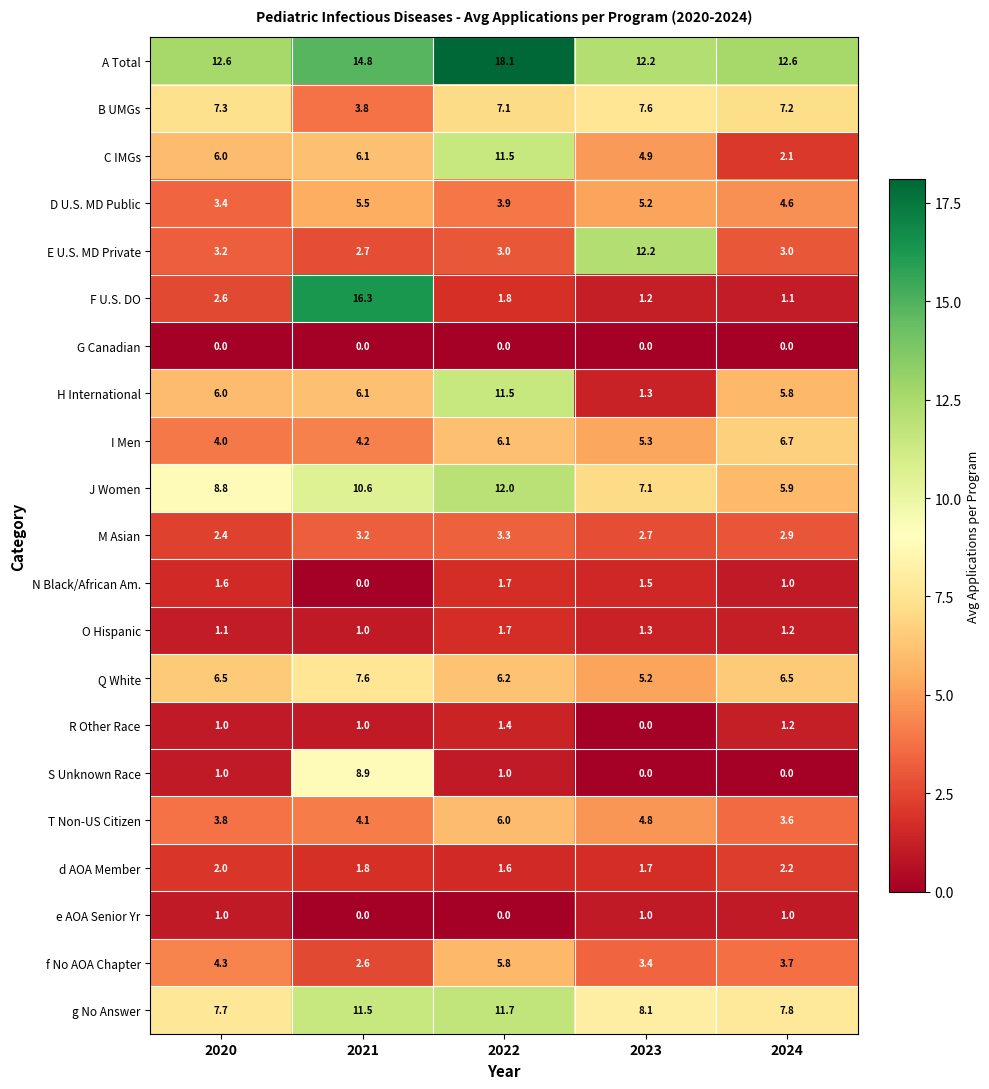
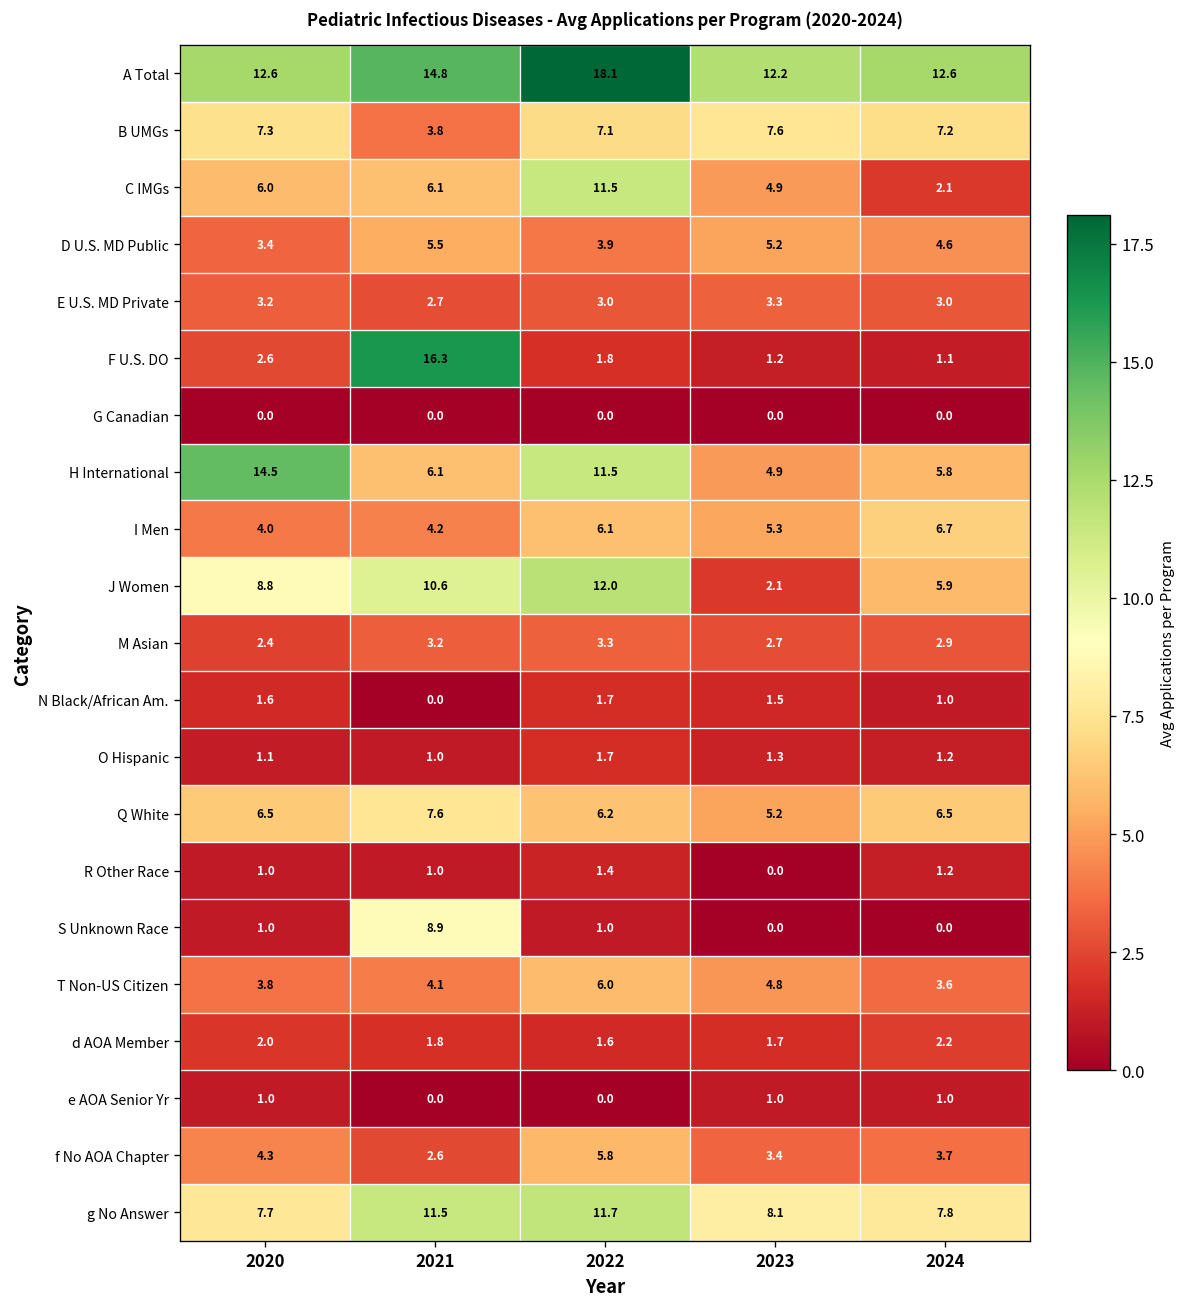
E U.S. MD Private, 2023: 12.2 -> 3.3
H International, 2020: 6.0 -> 14.5
H International, 2023: 1.3 -> 4.9
J Women, 2023: 7.1 -> 2.1
